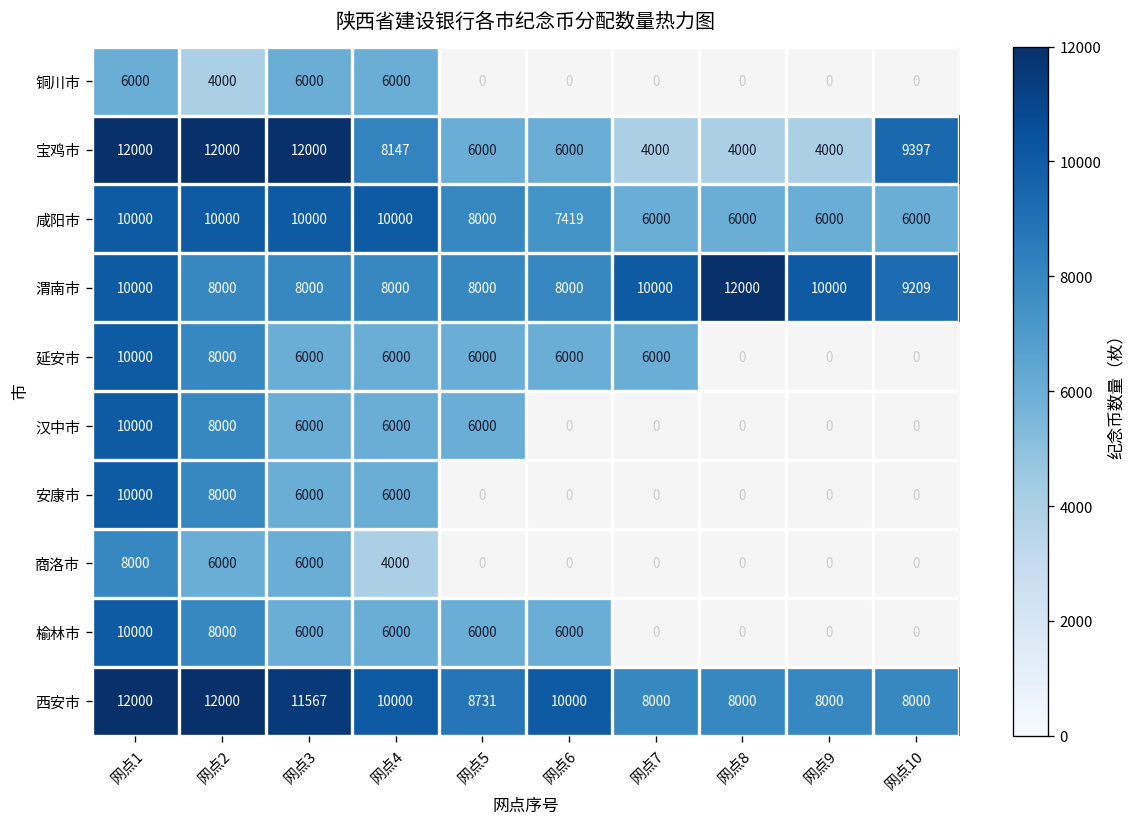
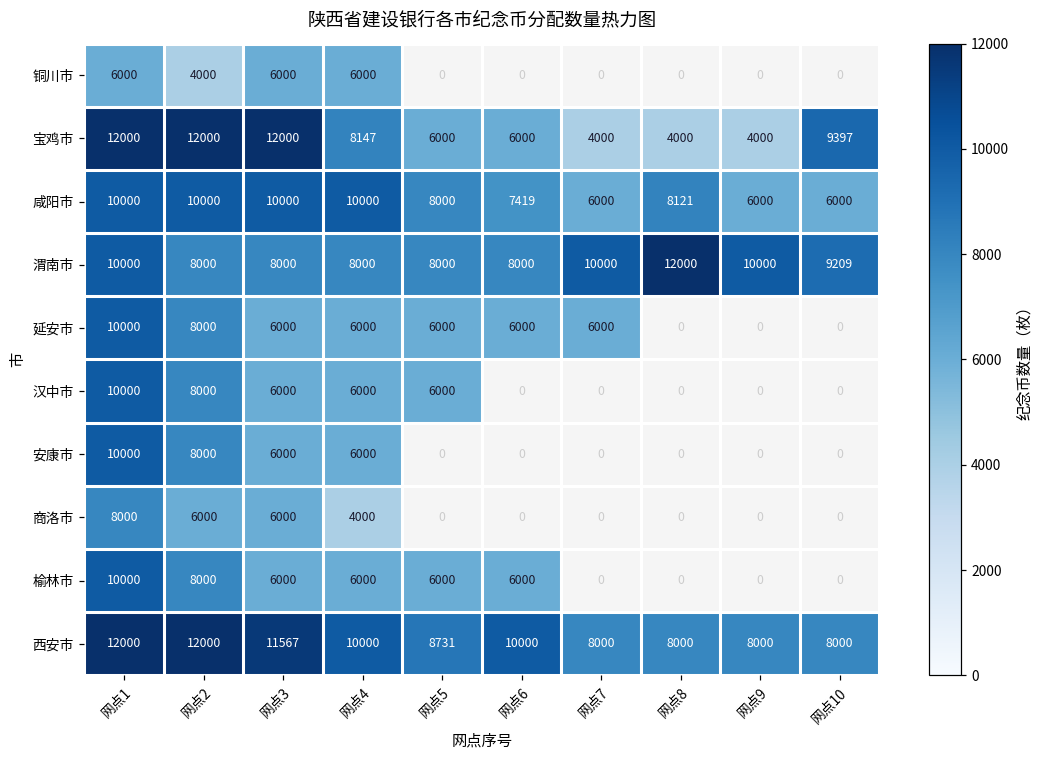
咸阳市, 网点8: 6000 -> 8121
